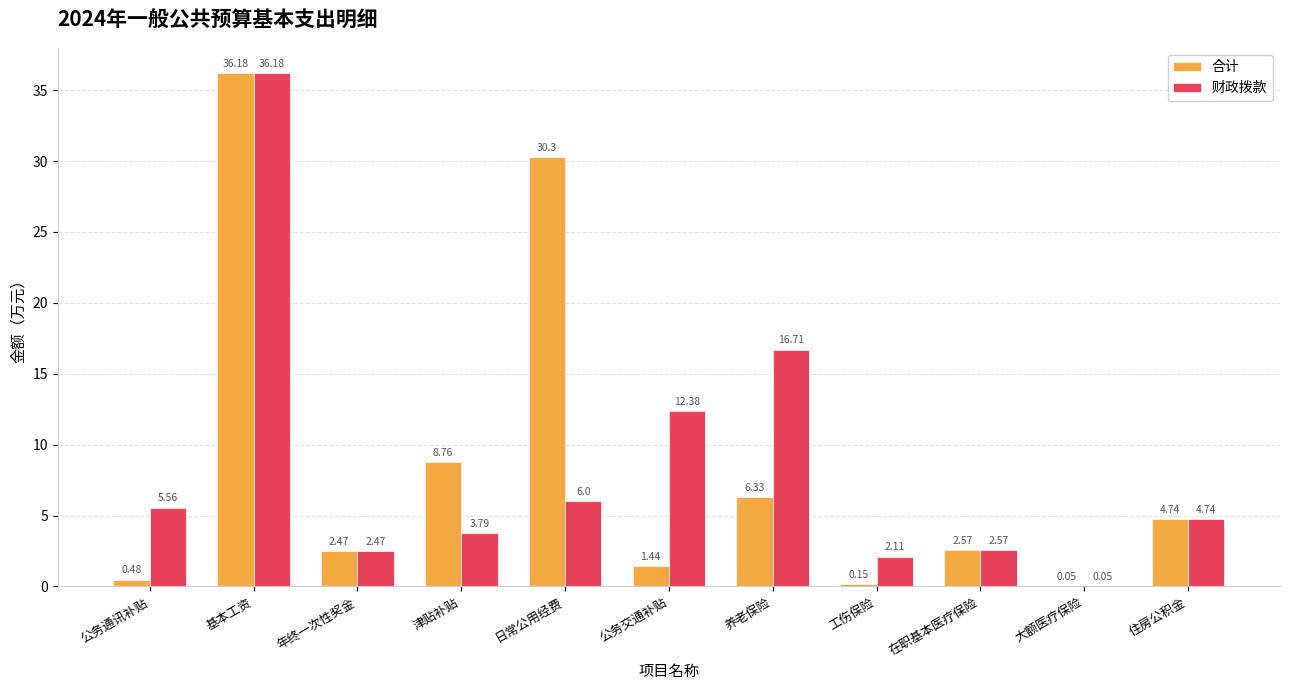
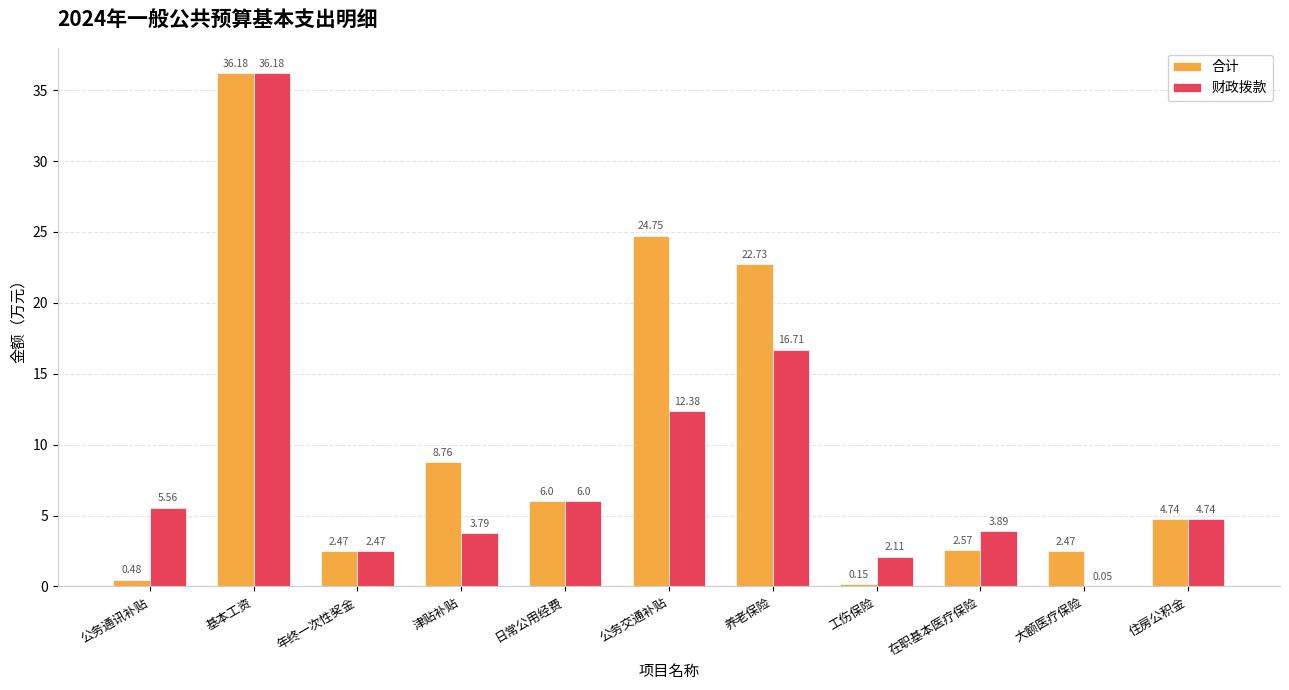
合计, 日常公用经费: 30.3 -> 6.0
合计, 公务交通补贴: 1.44 -> 24.75
合计, 养老保险: 6.33 -> 22.73
财政拨款, 在职基本医疗保险: 2.57 -> 3.89
合计, 大额医疗保险: 0.05 -> 2.47
